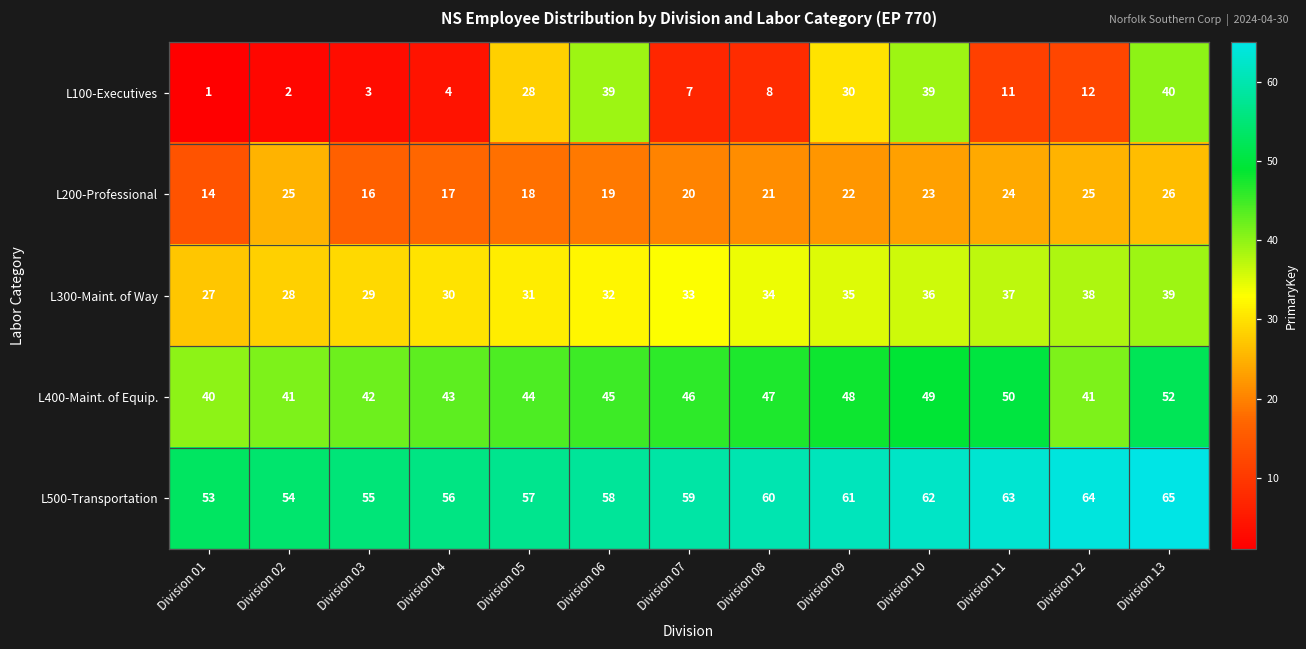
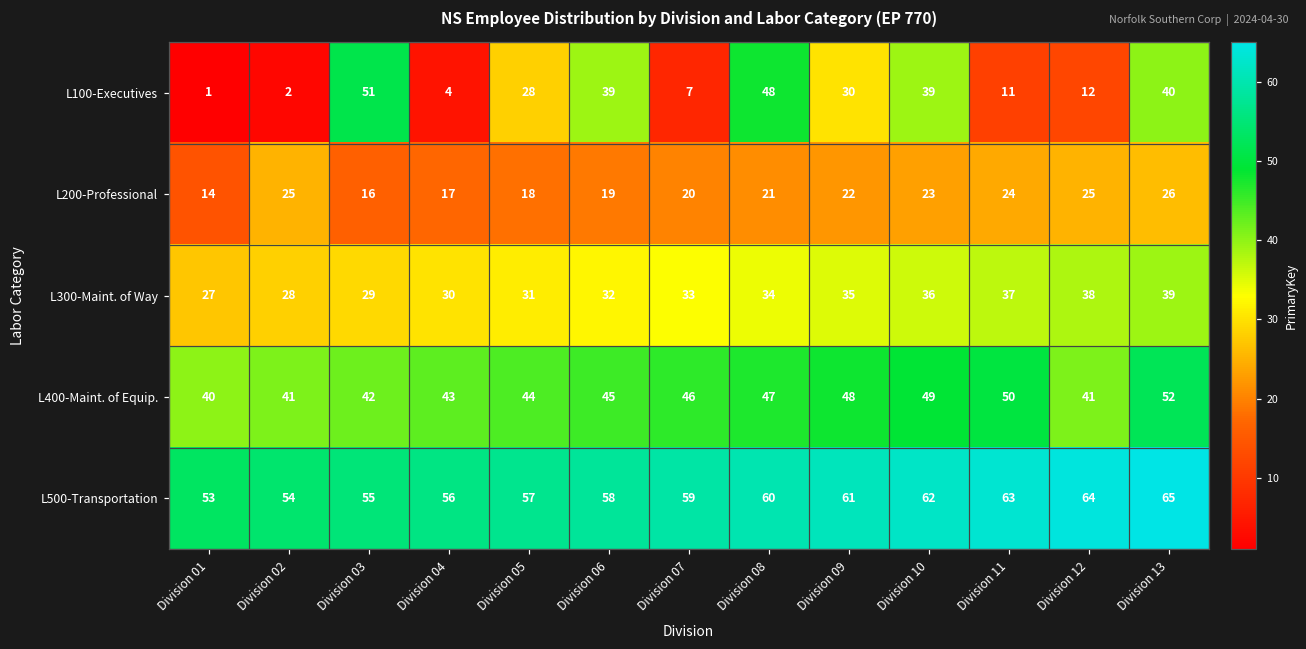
L100-Executives, Division 03: 3 -> 51
L100-Executives, Division 08: 8 -> 48
